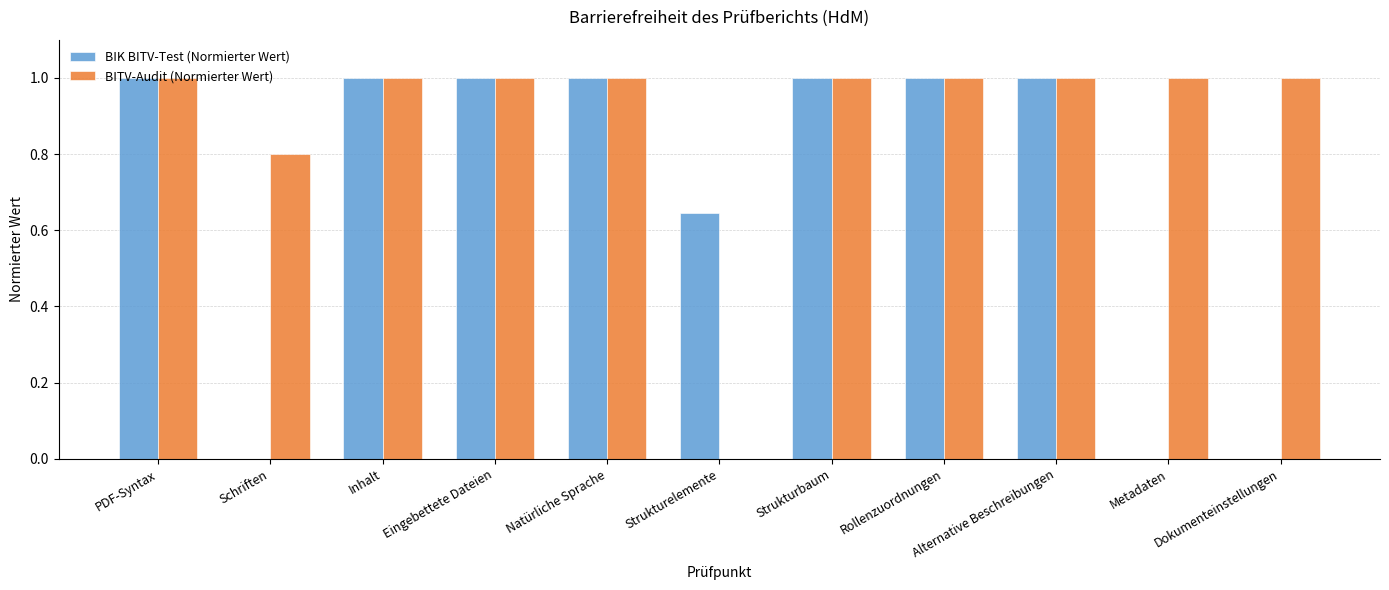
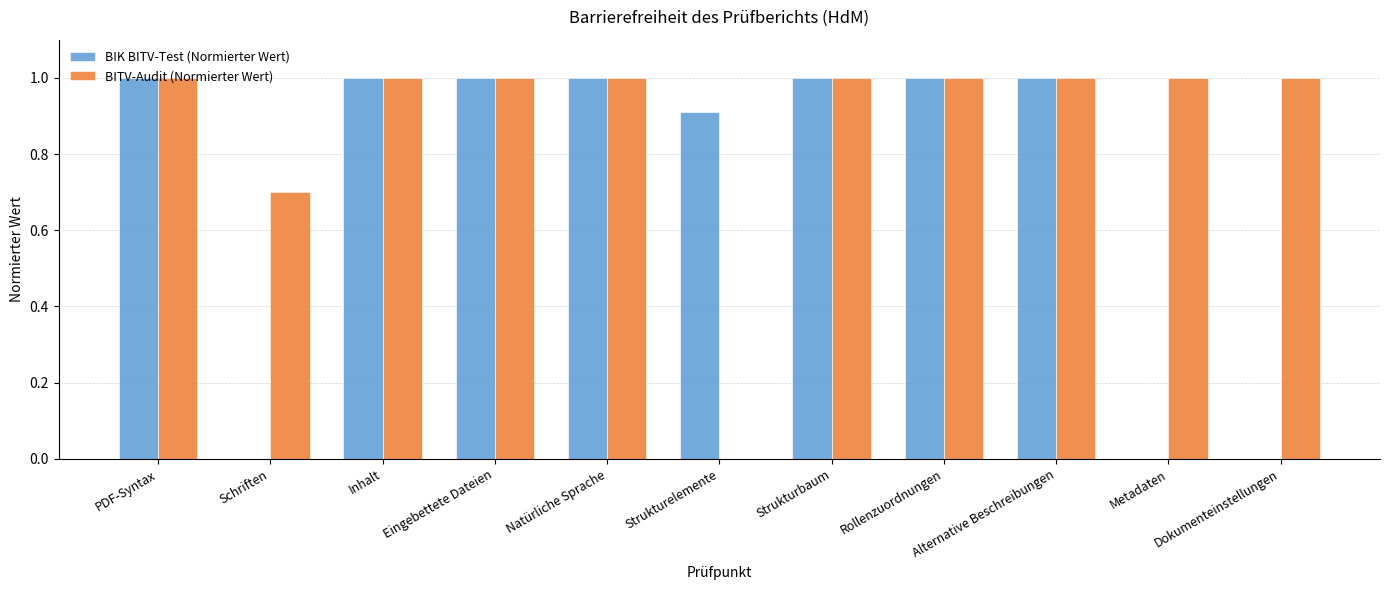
BITV-Audit (Normierter Wert), Schriften: 0.8 -> 0.7
BIK BITV-Test (Normierter Wert), Strukturelemente: 0.65 -> 0.91
